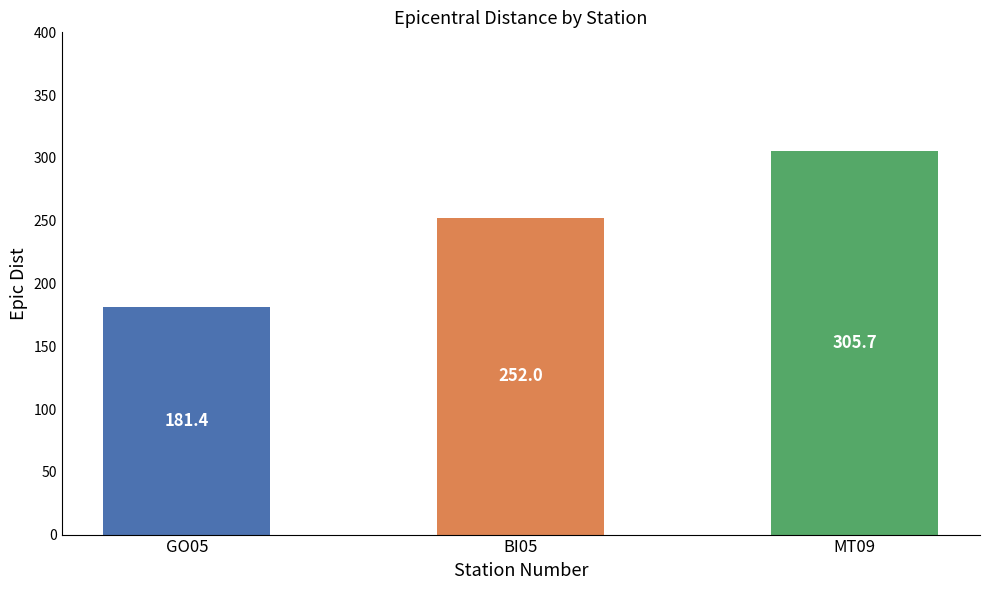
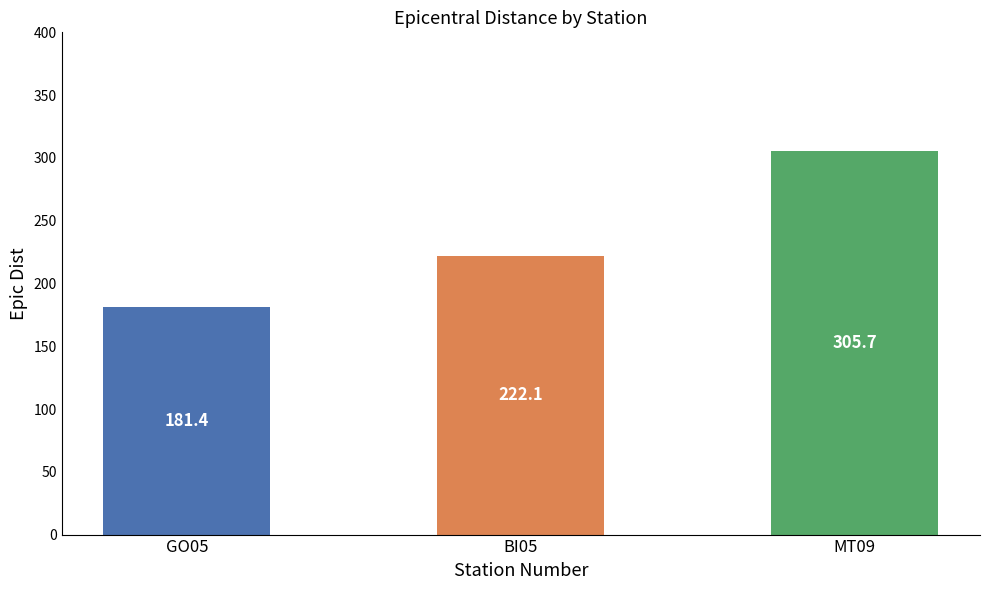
BI05: 252.0 -> 222.1
